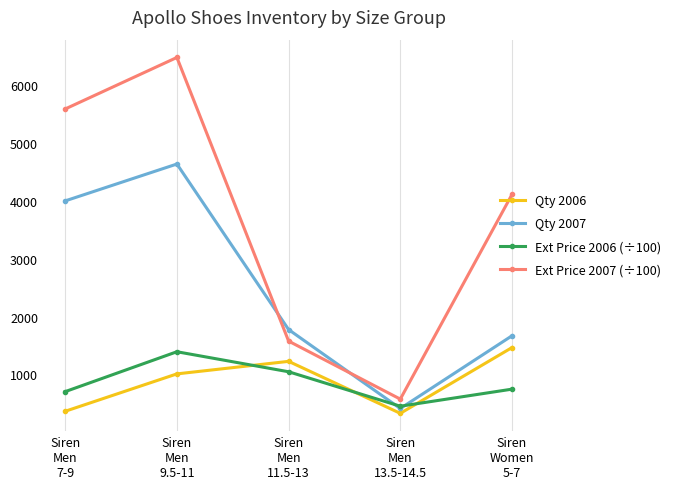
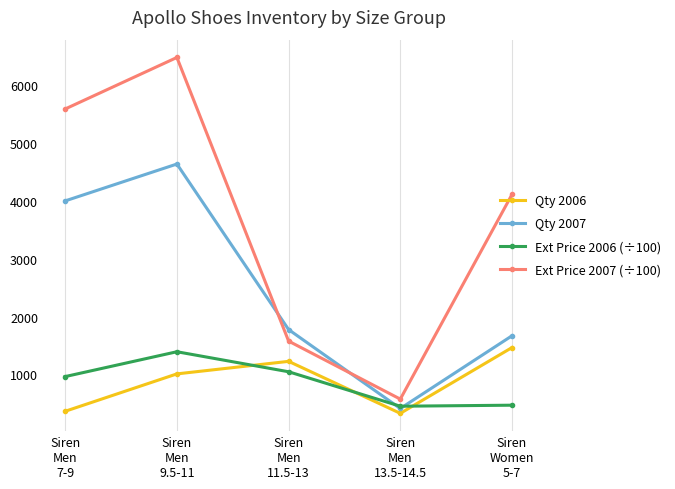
Ext Price 2006 (÷100), Siren Men 7-9: 700 -> 1000
Ext Price 2006 (÷100), Siren Women 5-7: 700 -> 500
